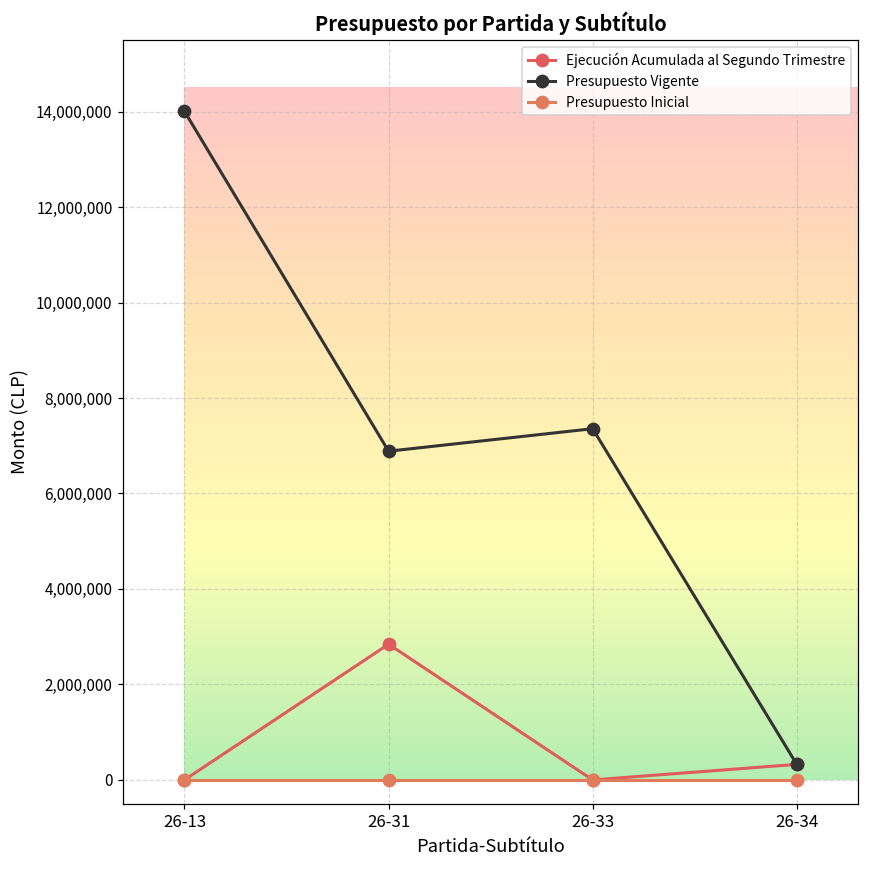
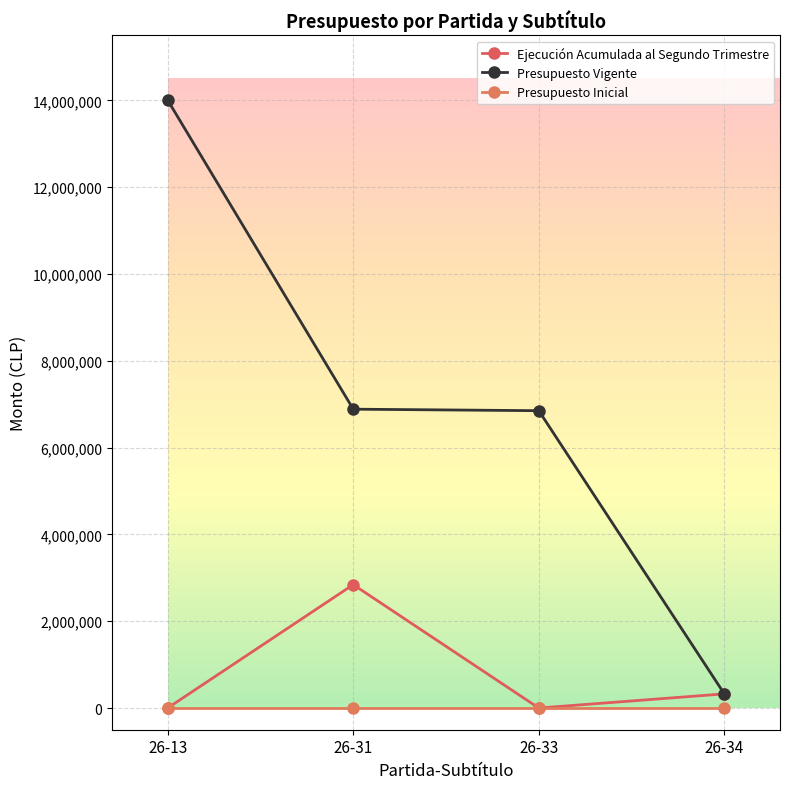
Presupuesto Vigente, 26-33: 7,400,000 -> 6,900,000
